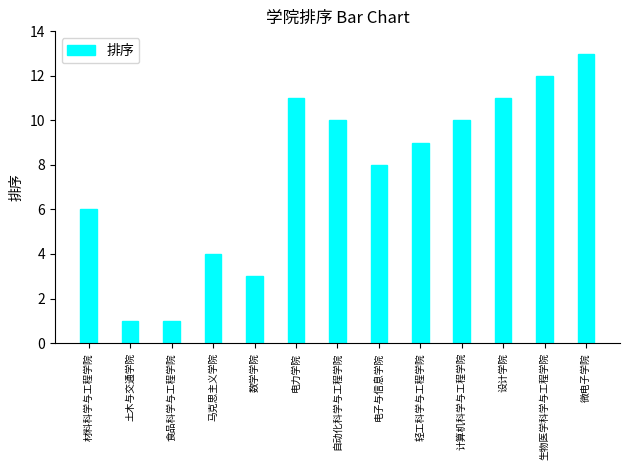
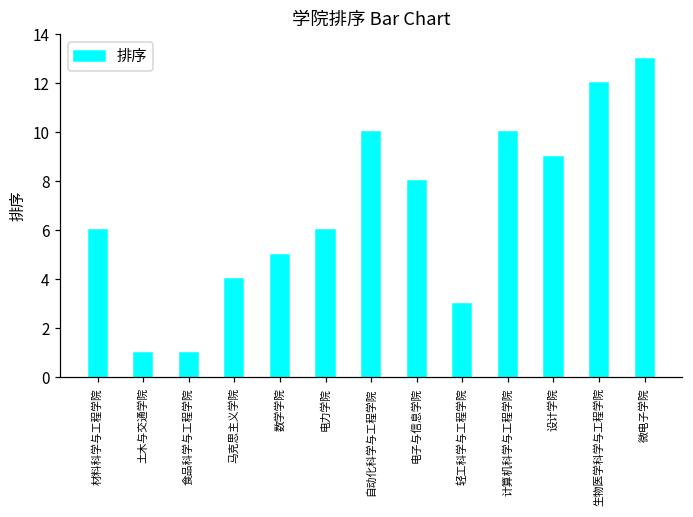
数学学院: 3 -> 5
电力学院: 11 -> 6
轻工科学与工程学院: 9 -> 3
设计学院: 11 -> 9
